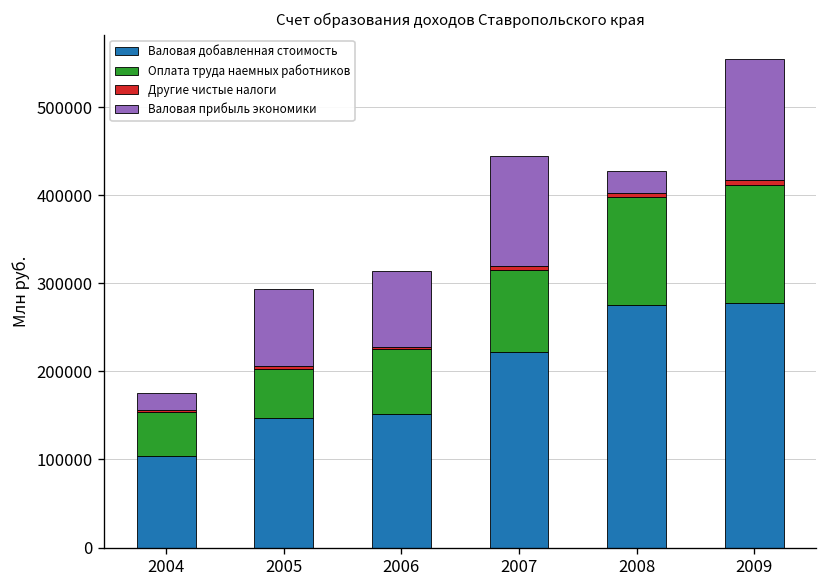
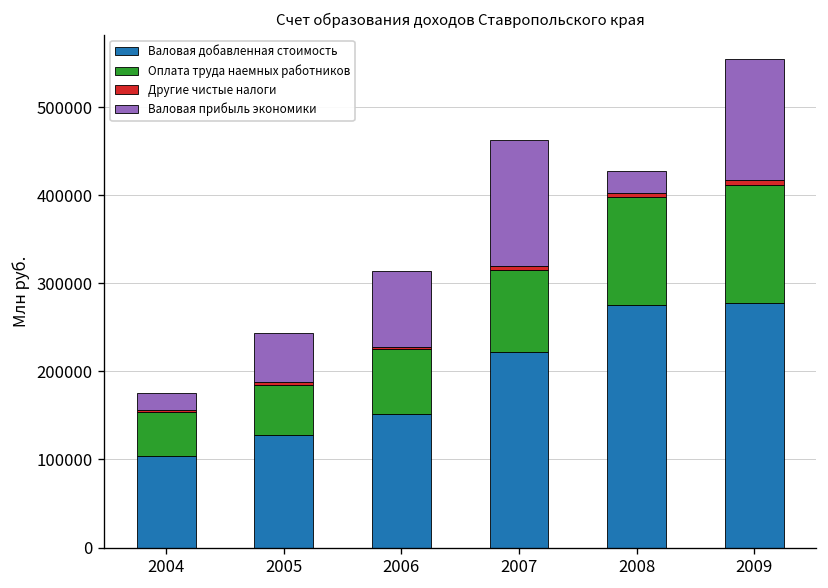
Валовая добавленная стоимость, 2005: 150000 -> 130000
Валовая прибыль экономики, 2005: 90000 -> 60000
Валовая прибыль экономики, 2007: 130000 -> 140000
